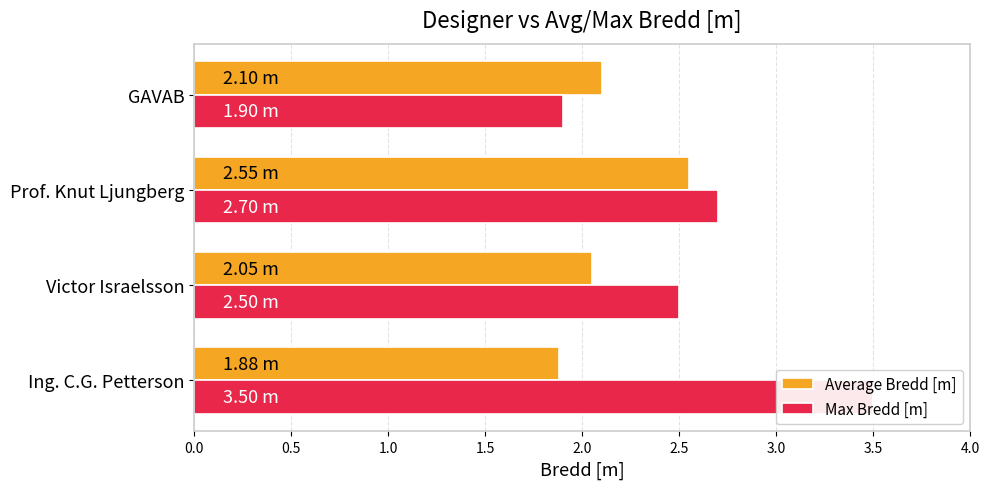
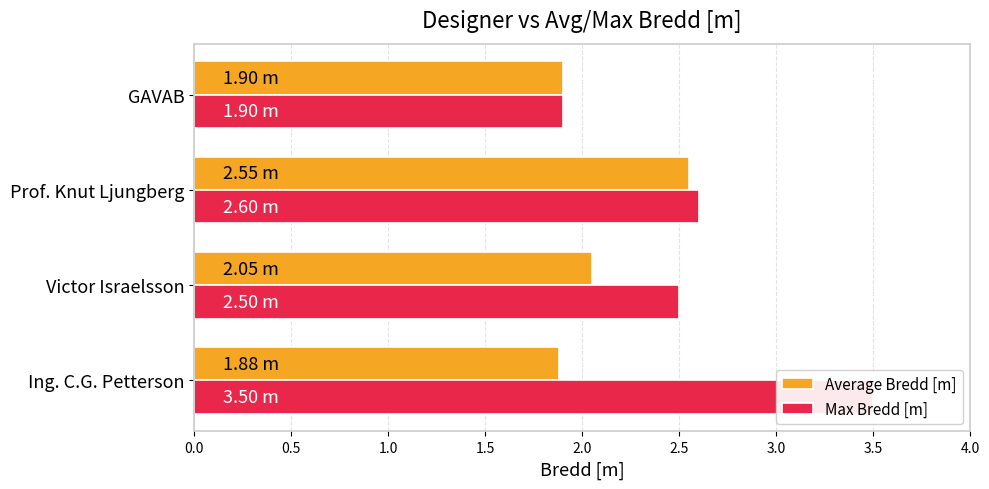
Average Bredd [m], GAVAB: 2.10 -> 1.90
Max Bredd [m], Prof. Knut Ljungberg: 2.70 -> 2.60
